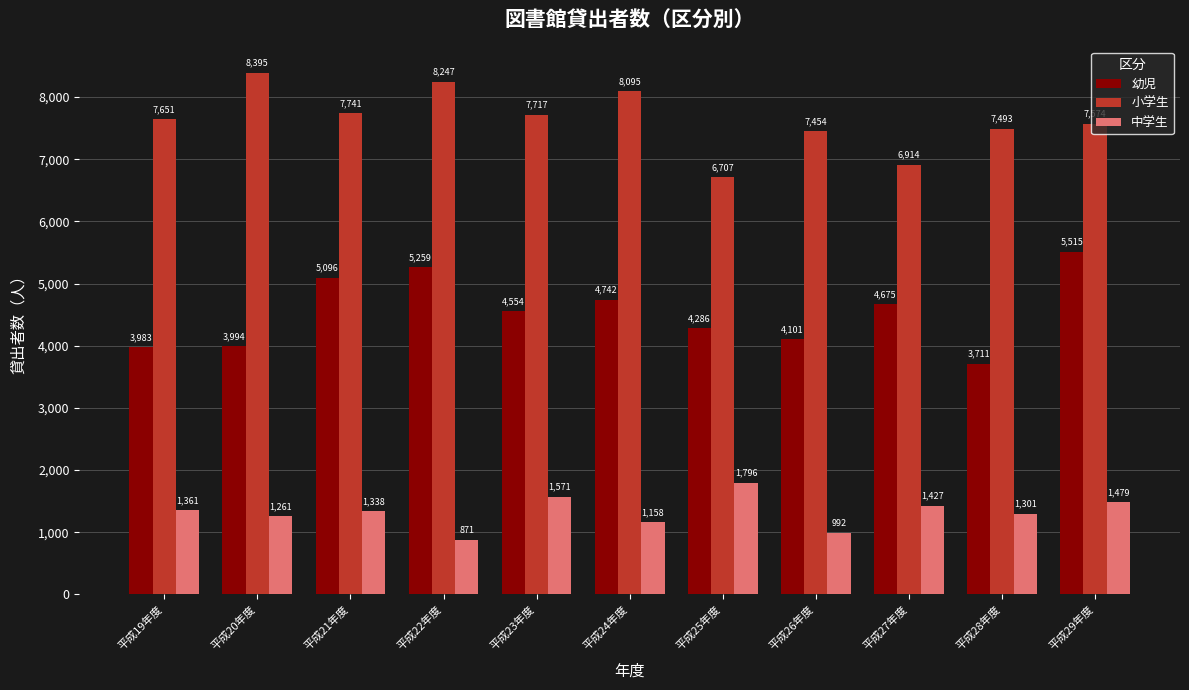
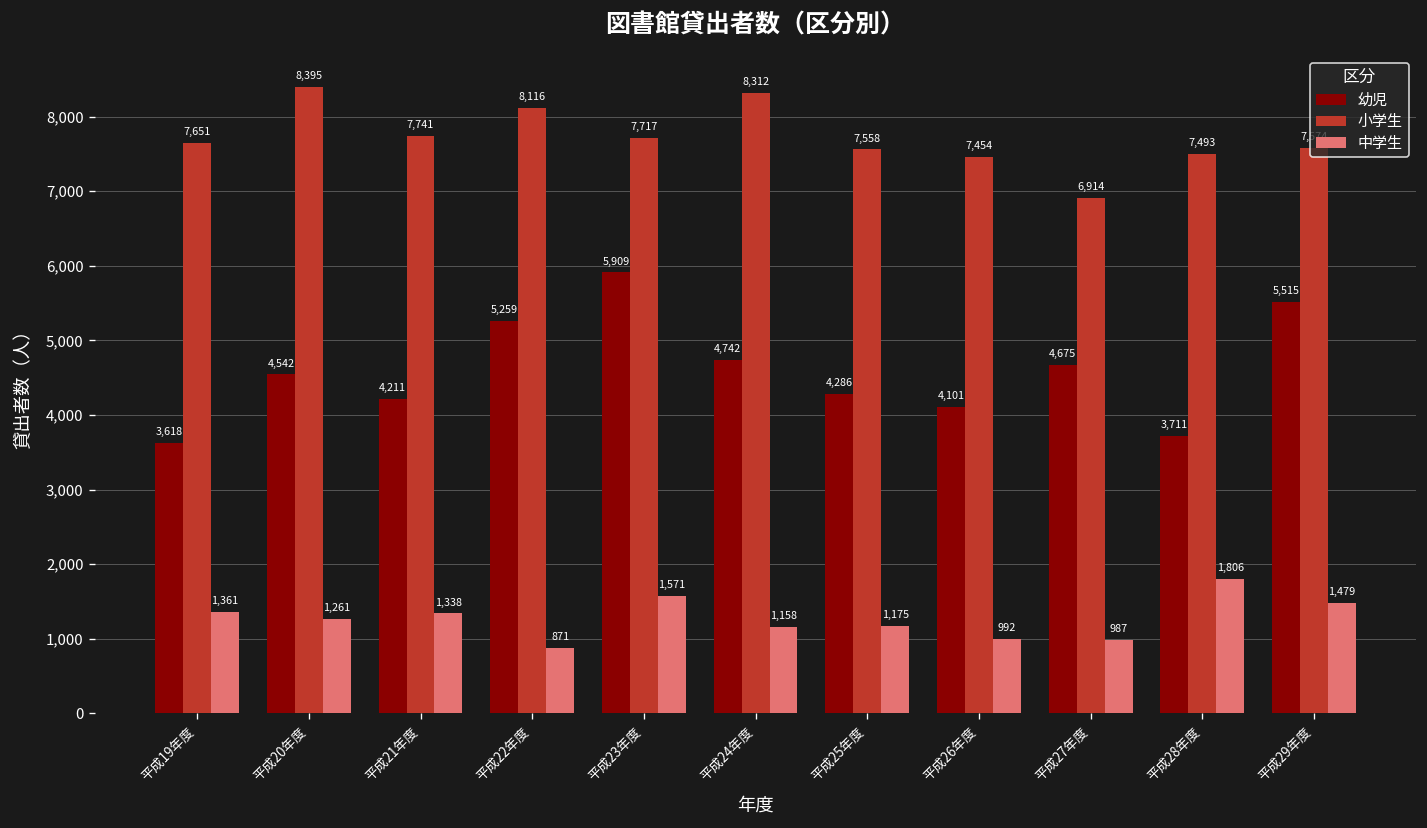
幼児, 平成19年度: 3,983 -> 3,618
幼児, 平成20年度: 3,994 -> 4,542
幼児, 平成21年度: 5,096 -> 4,211
小学生, 平成22年度: 8,247 -> 8,116
幼児, 平成23年度: 4,554 -> 5,909
小学生, 平成24年度: 8,095 -> 8,312
小学生, 平成25年度: 6,707 -> 7,558
中学生, 平成25年度: 1,796 -> 1,175
中学生, 平成27年度: 1,427 -> 987
中学生, 平成28年度: 1,301 -> 1,806
